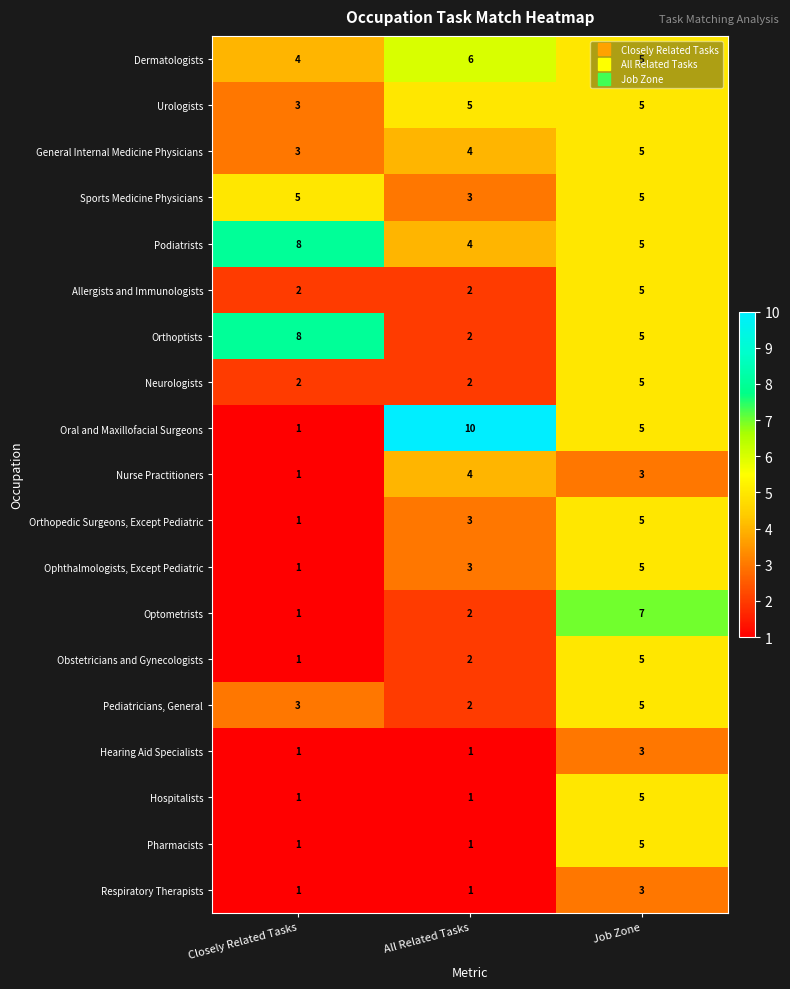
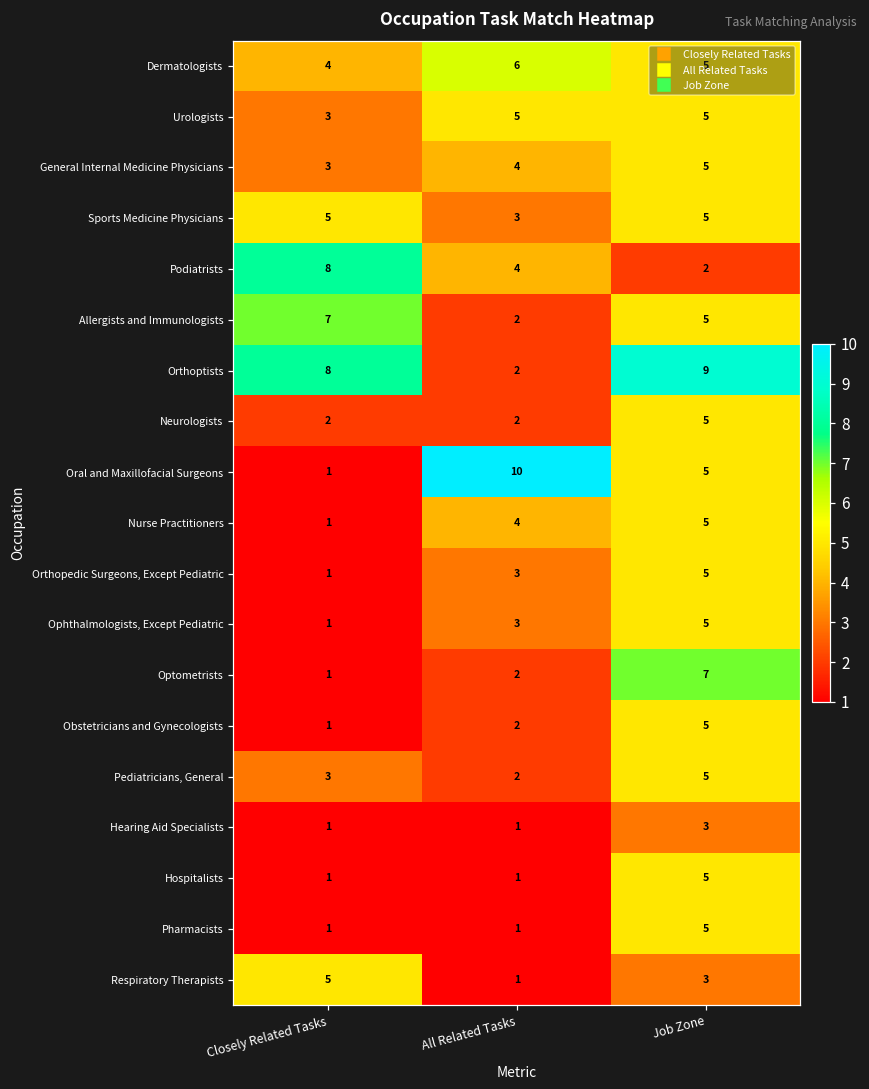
Podiatrists, Job Zone: 5 -> 2
Allergists and Immunologists, Closely Related Tasks: 2 -> 7
Orthoptists, Job Zone: 5 -> 9
Nurse Practitioners, Job Zone: 3 -> 5
Respiratory Therapists, Closely Related Tasks: 1 -> 5
